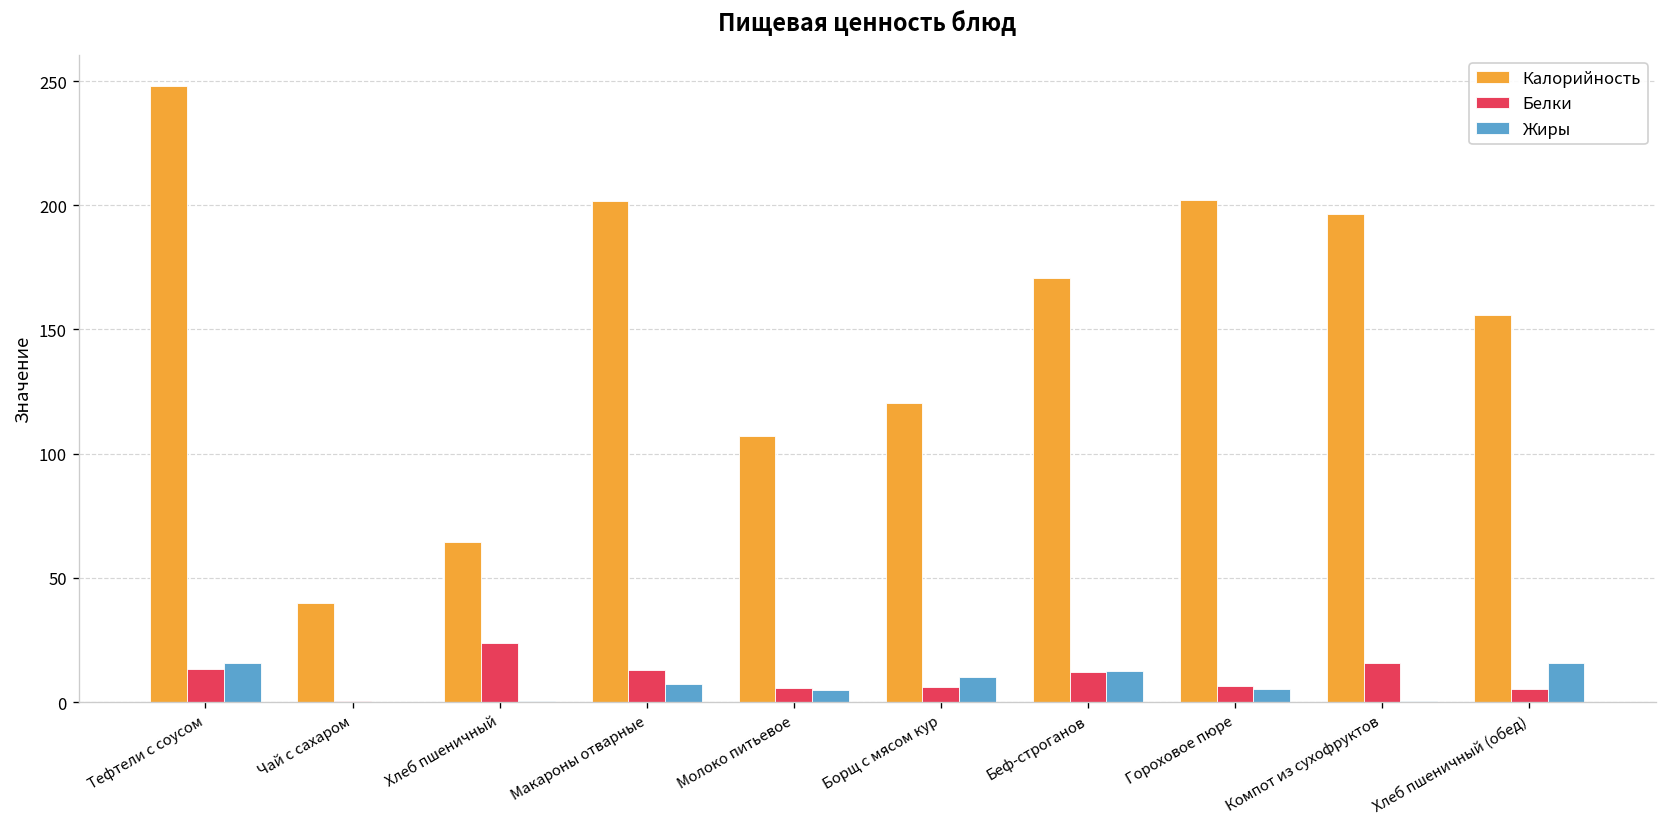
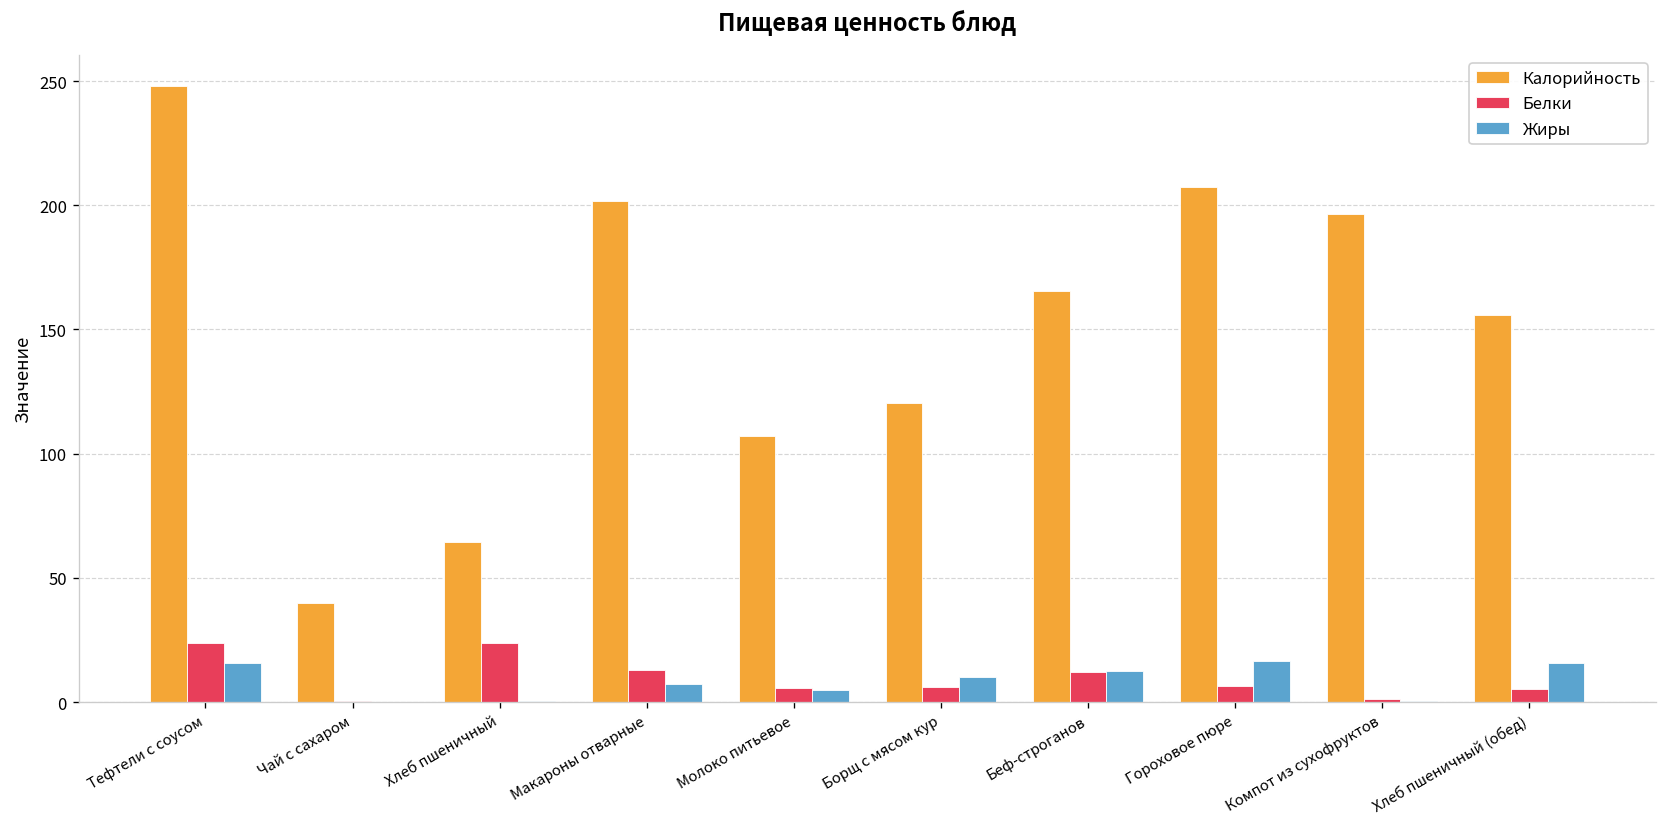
Белки, Тефтели с соусом: 13 -> 24
Калорийность, Беф-строганов: 171 -> 165
Калорийность, Гороховое пюре: 202 -> 207
Жиры, Гороховое пюре: 5 -> 17
Белки, Компот из сухофруктов: 16 -> 1
